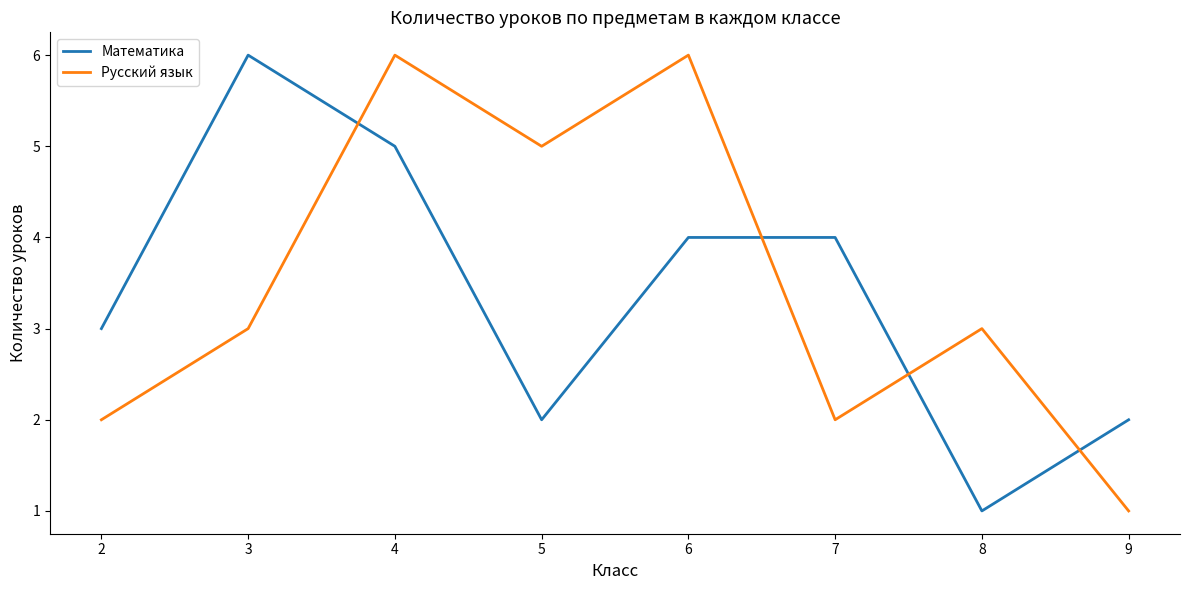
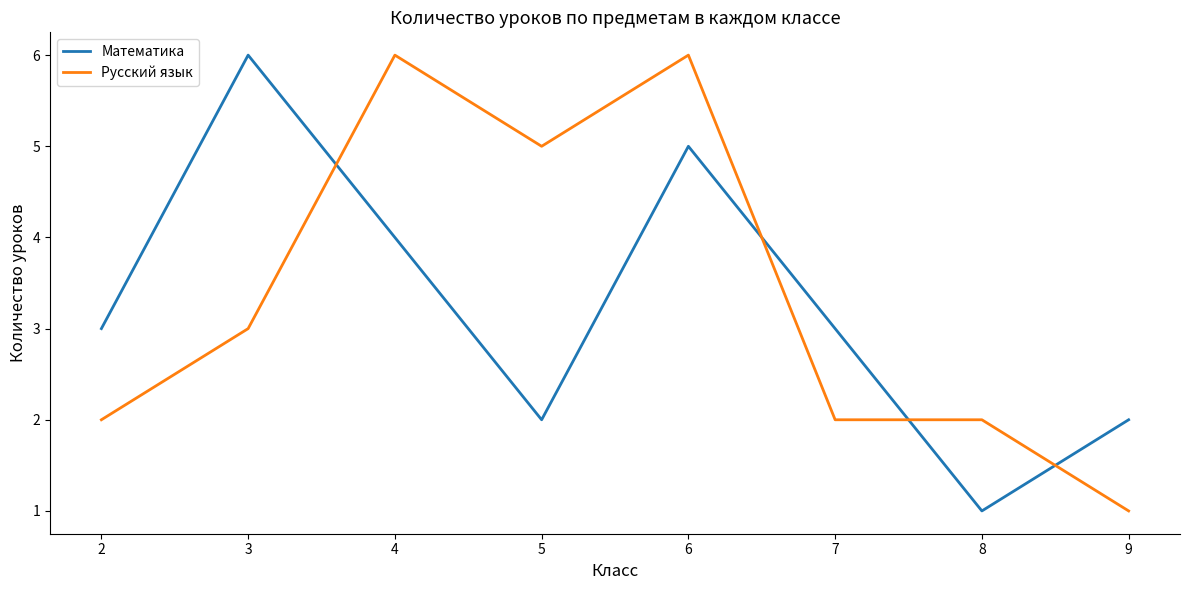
Математика, 4: 5 -> 4
Математика, 6: 4 -> 5
Математика, 7: 4 -> 3
Русский язык, 8: 3 -> 2
